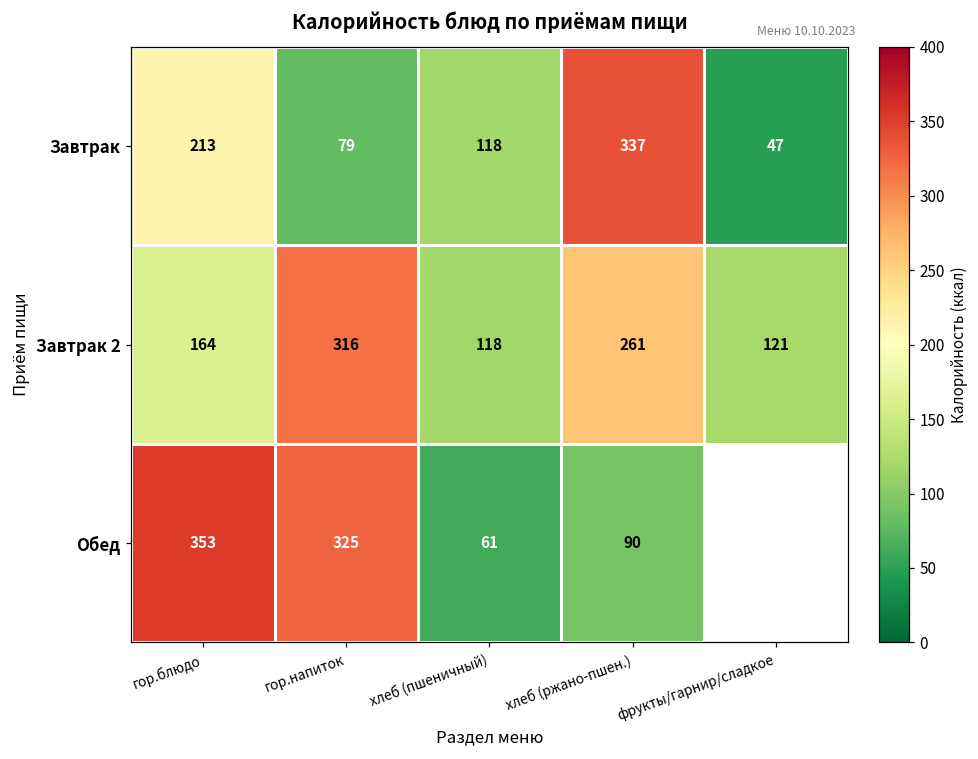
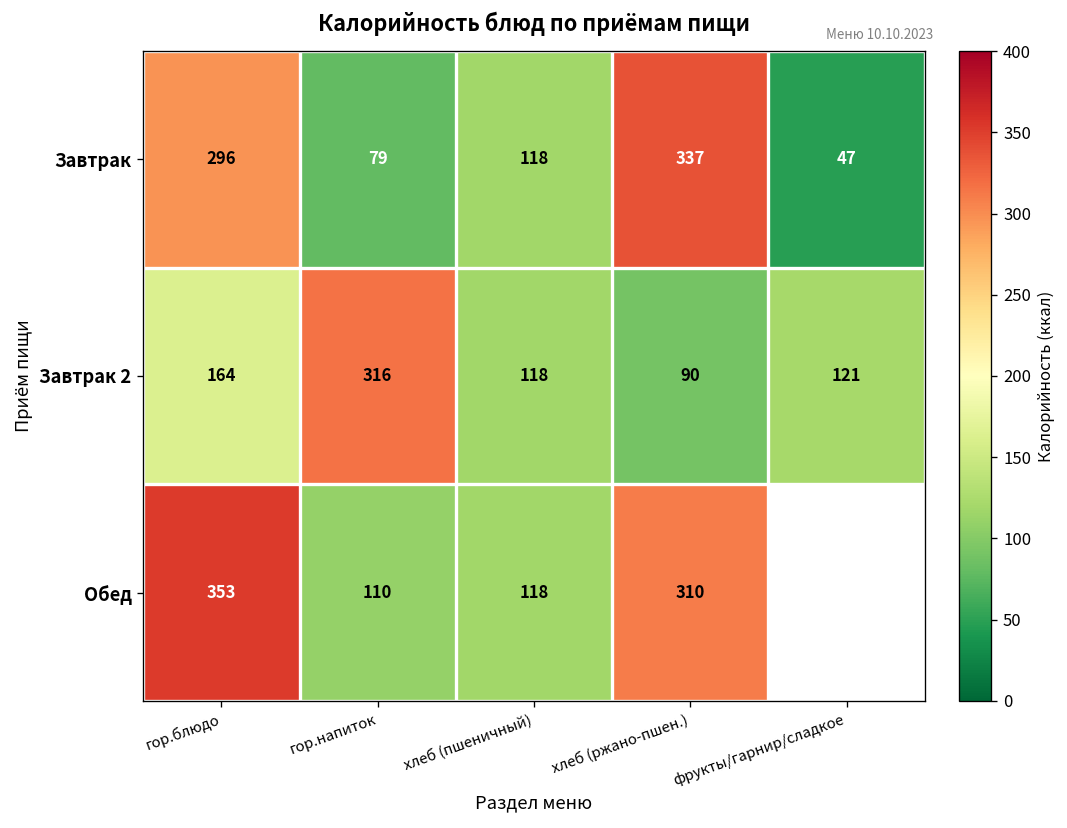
Завтрак, гор.блюдо: 213 -> 296
Завтрак 2, хлеб (ржано-пшен.): 261 -> 90
Обед, гор.напиток: 325 -> 110
Обед, хлеб (пшеничный): 61 -> 118
Обед, хлеб (ржано-пшен.): 90 -> 310
